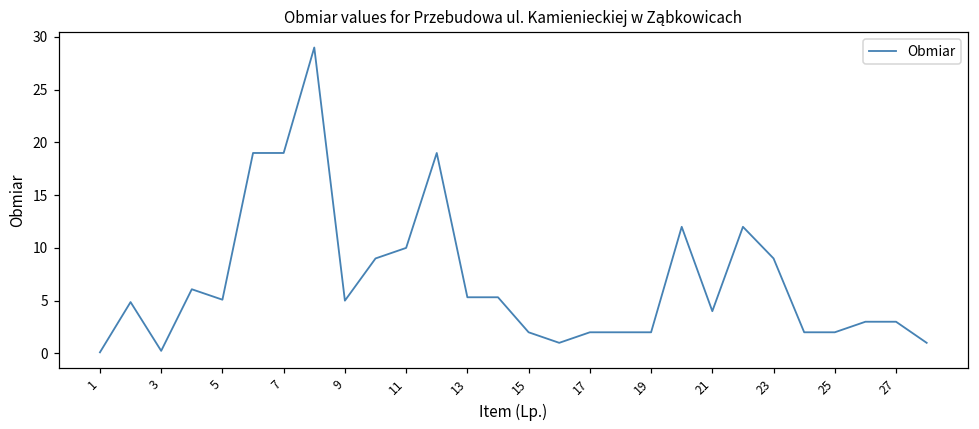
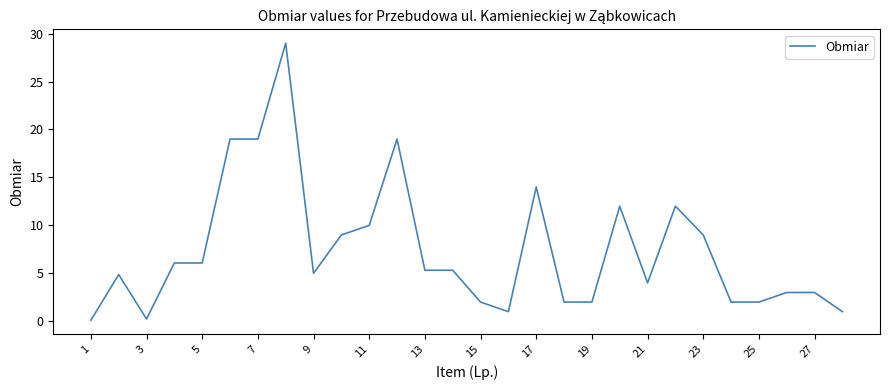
5: 5 -> 6
17: 2 -> 14
